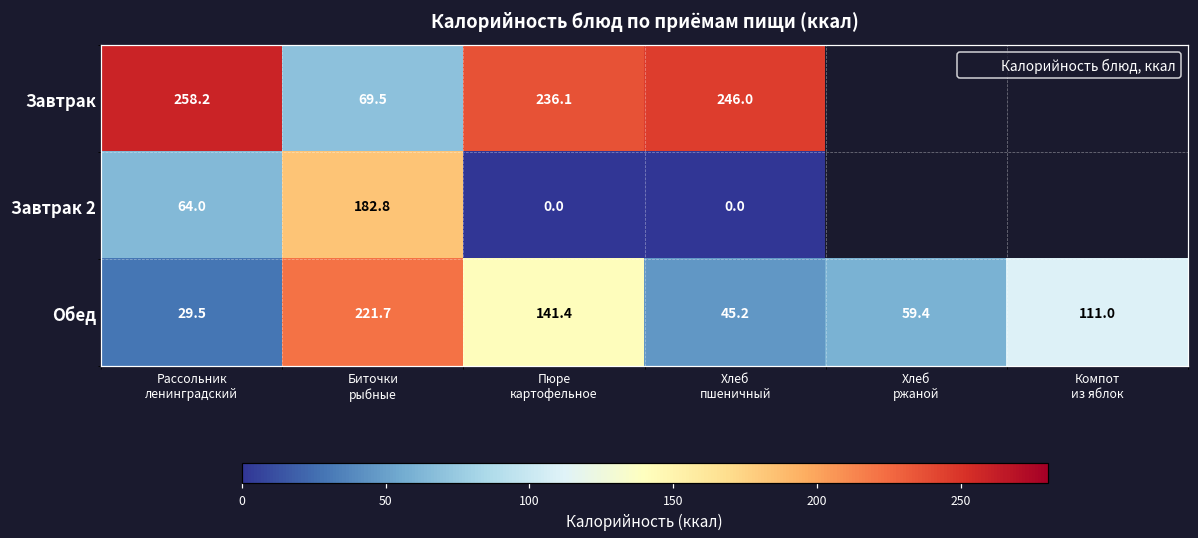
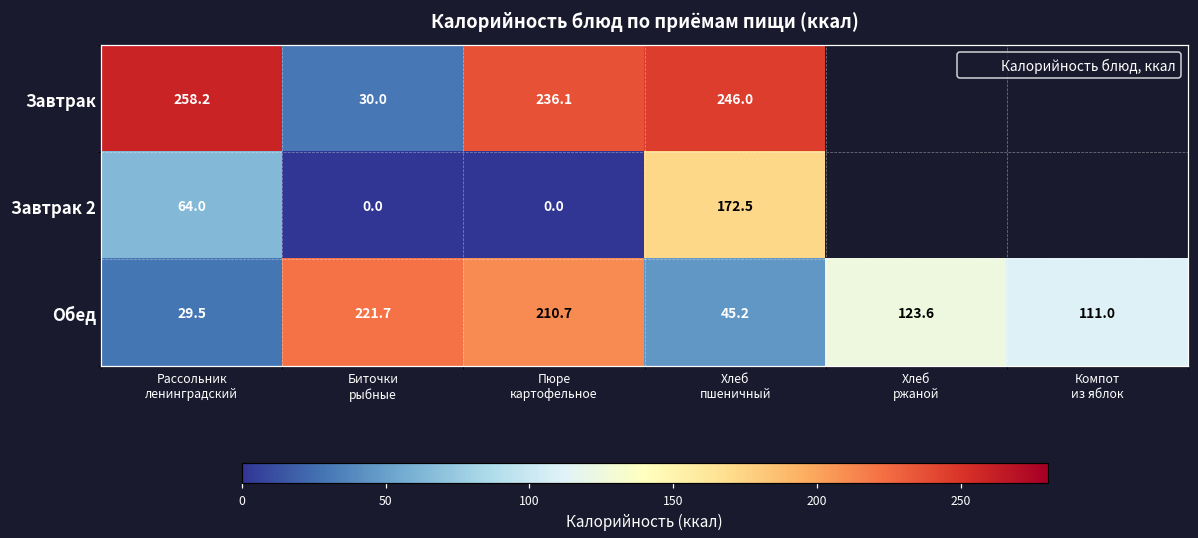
Завтрак, Биточки рыбные: 69.5 -> 30.0
Завтрак 2, Биточки рыбные: 182.8 -> 0.0
Завтрак 2, Хлеб пшеничный: 0.0 -> 172.5
Обед, Пюре картофельное: 141.4 -> 210.7
Обед, Хлеб ржаной: 59.4 -> 123.6
